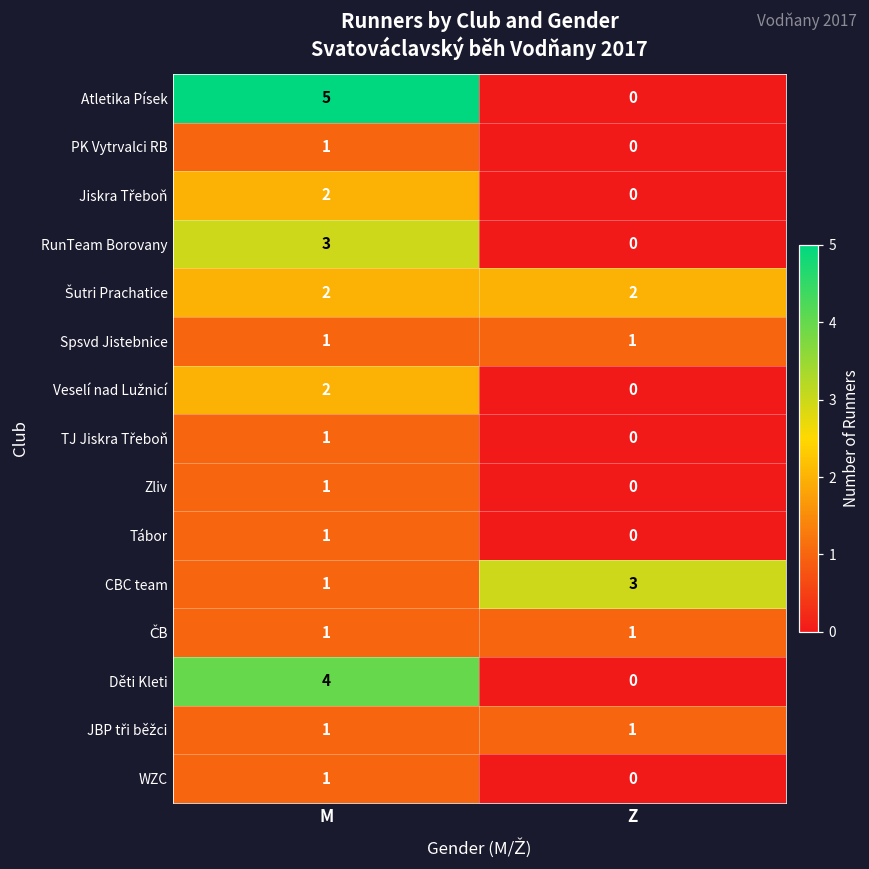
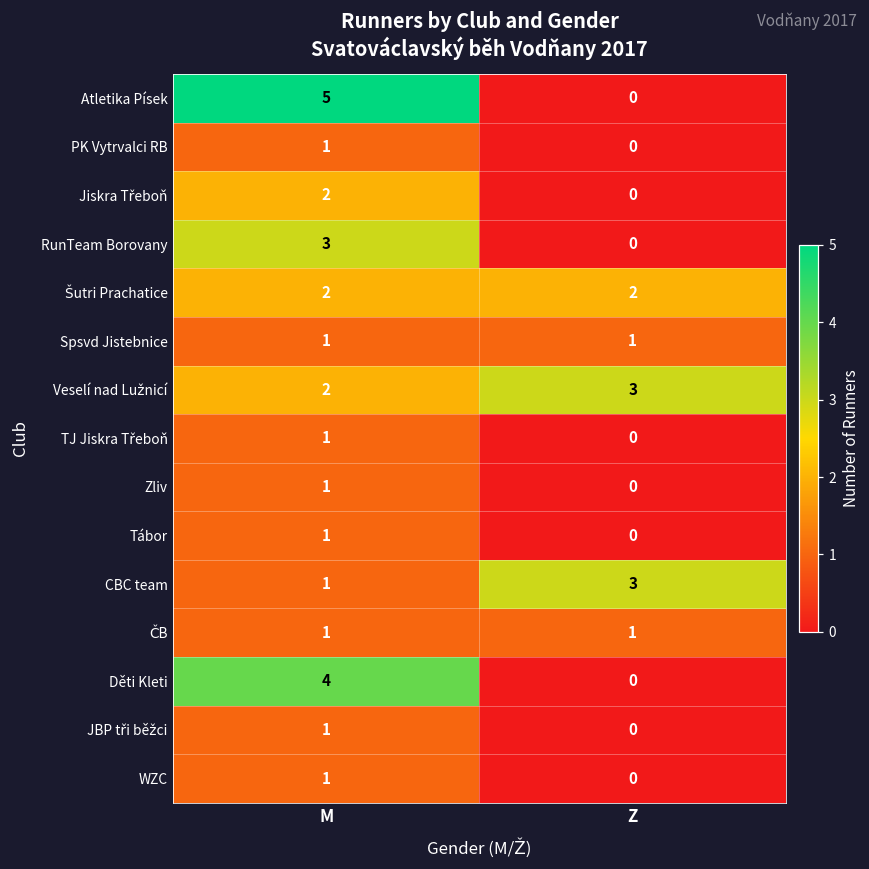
Veselí nad Lužnicí, Z: 0 -> 3
JBP tři běžci, Z: 1 -> 0
